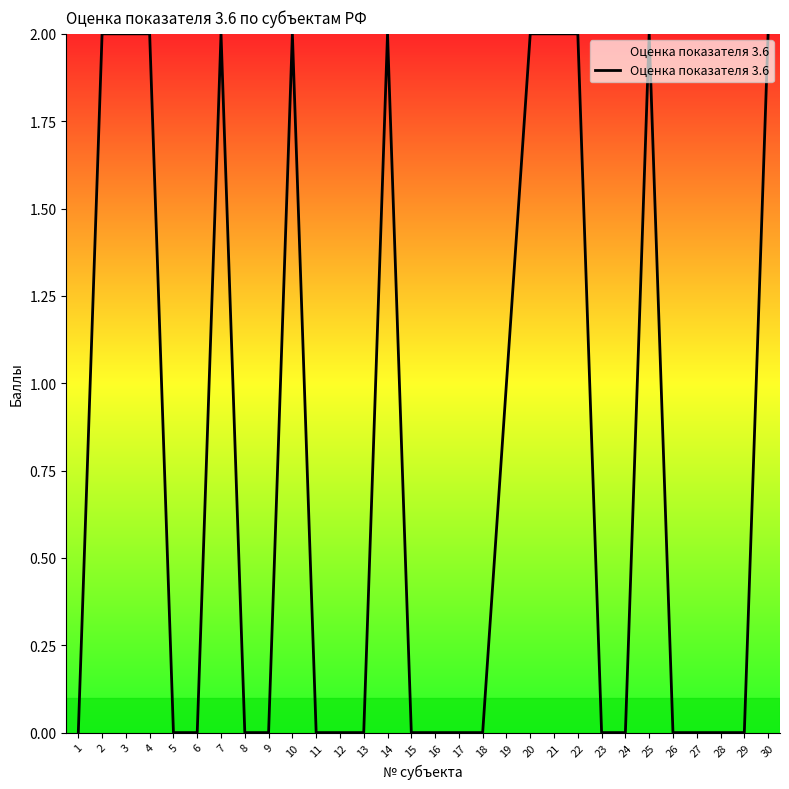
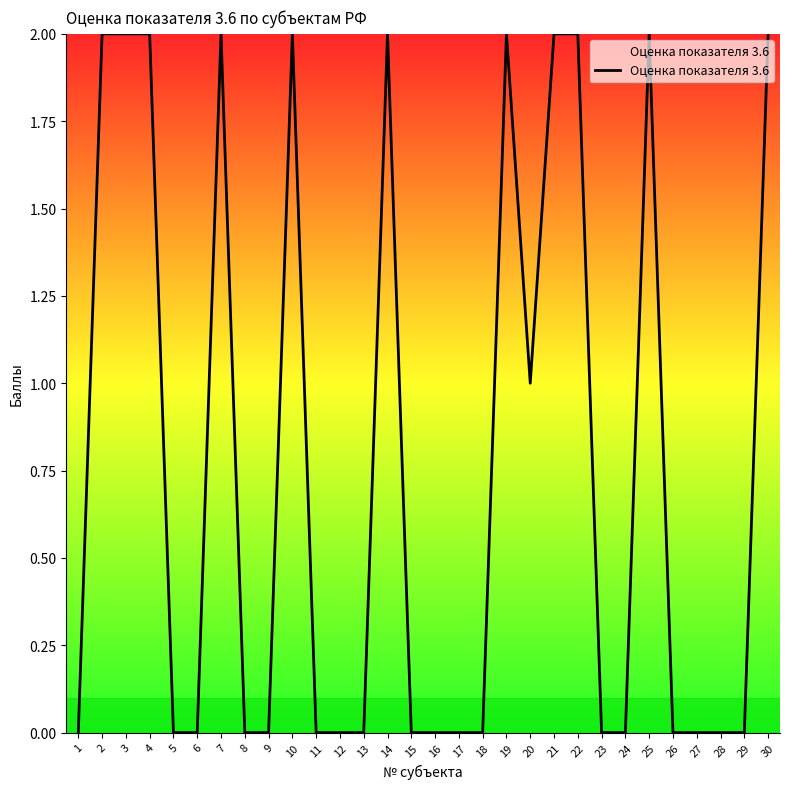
19: 1 -> 2
20: 2 -> 1
